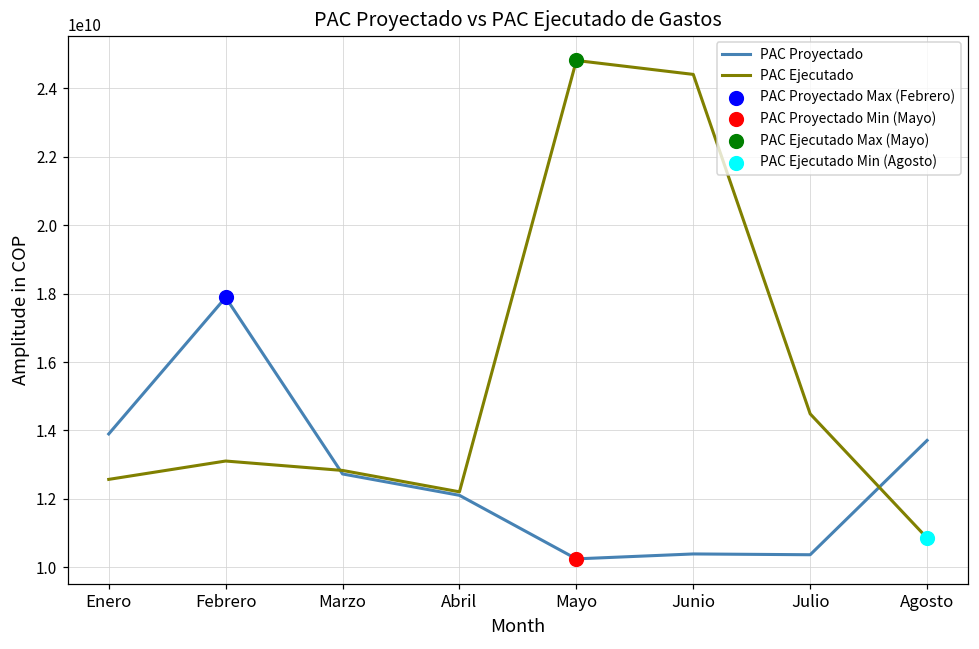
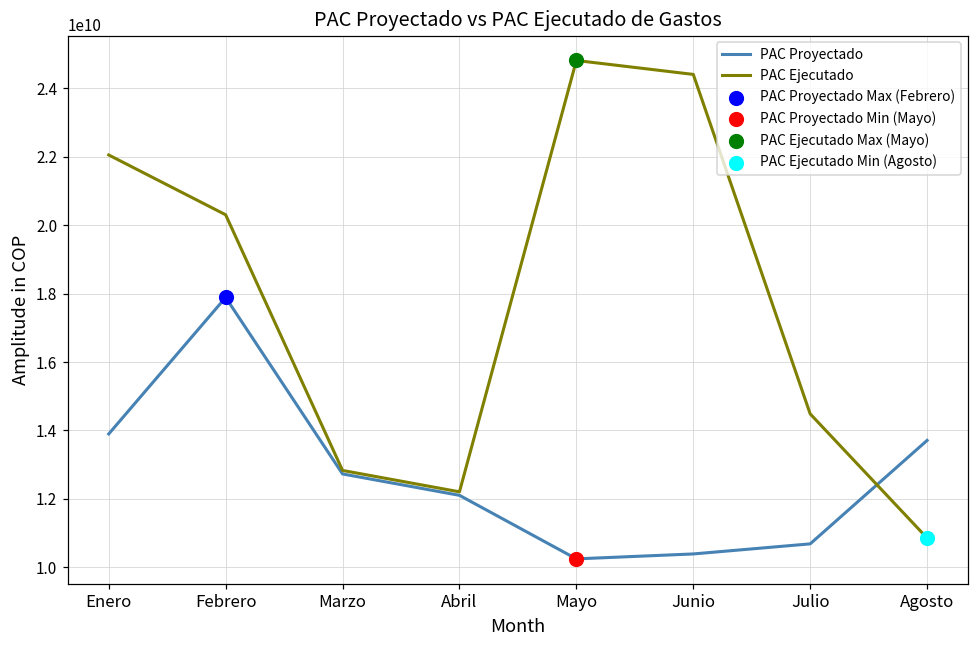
PAC Ejecutado, Enero: 12600000000 -> 22100000000
PAC Ejecutado, Febrero: 13100000000 -> 20300000000
PAC Proyectado, Julio: 10400000000 -> 10700000000
